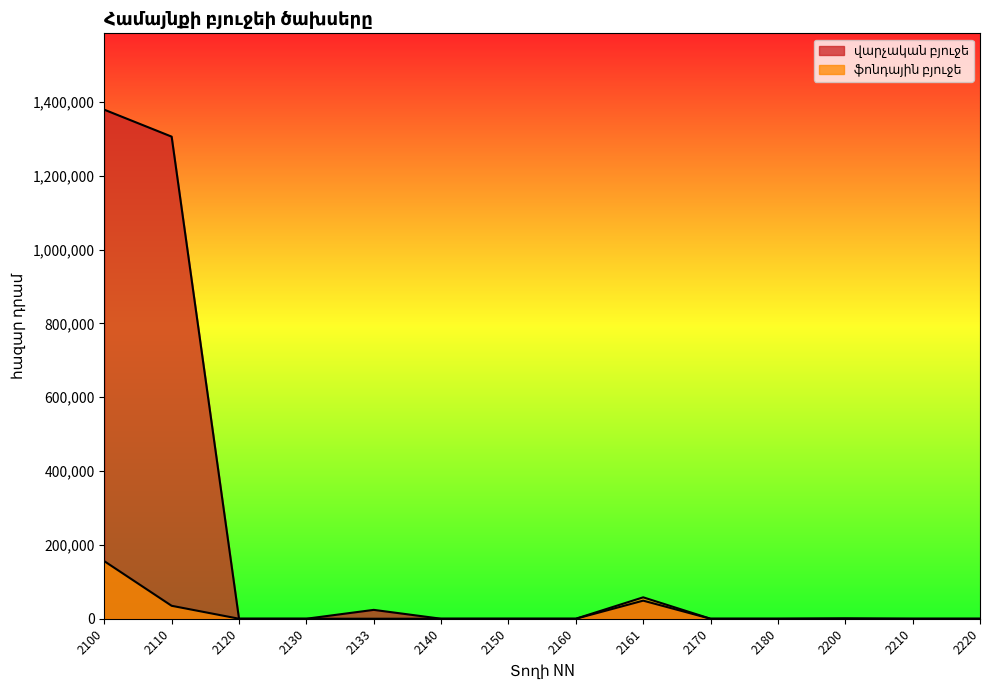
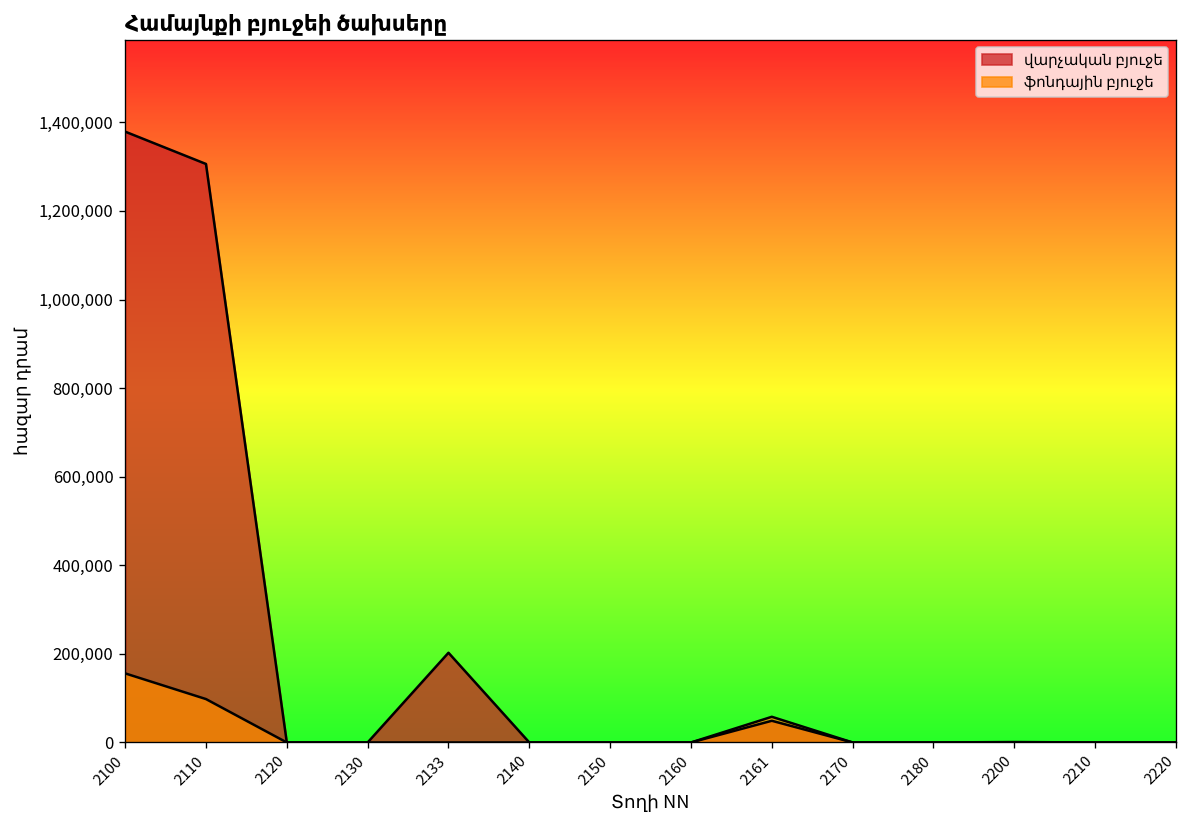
ֆոնդային բյուջե, 2110: 40,000 -> 100,000
վարչական բյուջե, 2133: 20,000 -> 200,000
